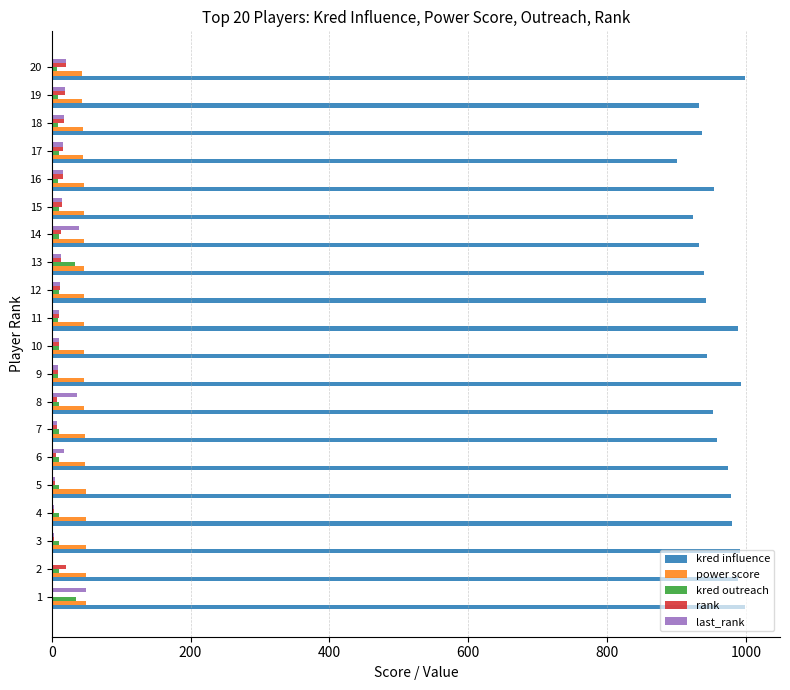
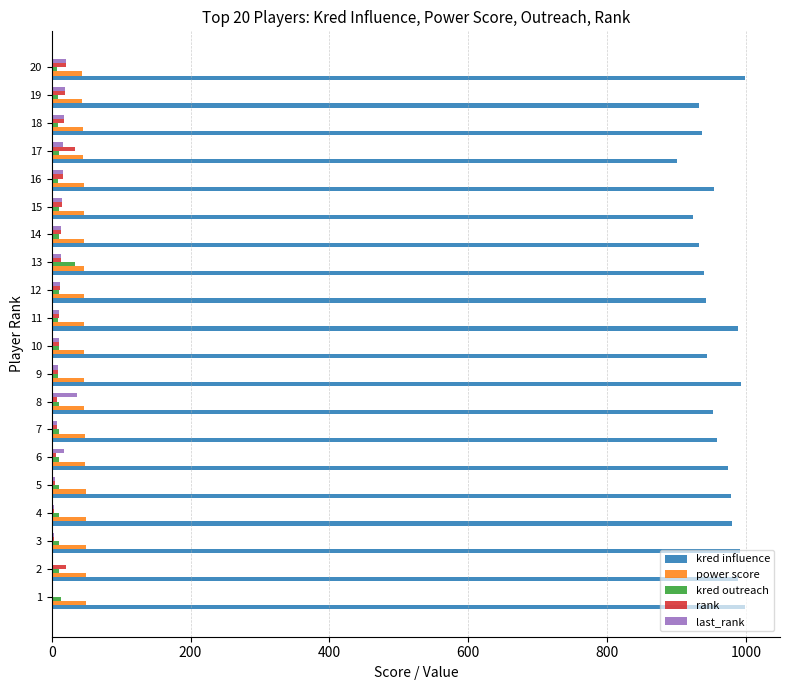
rank, 17: 20 -> 30
last_rank, 14: 40 -> 10
last_rank, 1: 50 -> 0
kred outreach, 1: 40 -> 10
